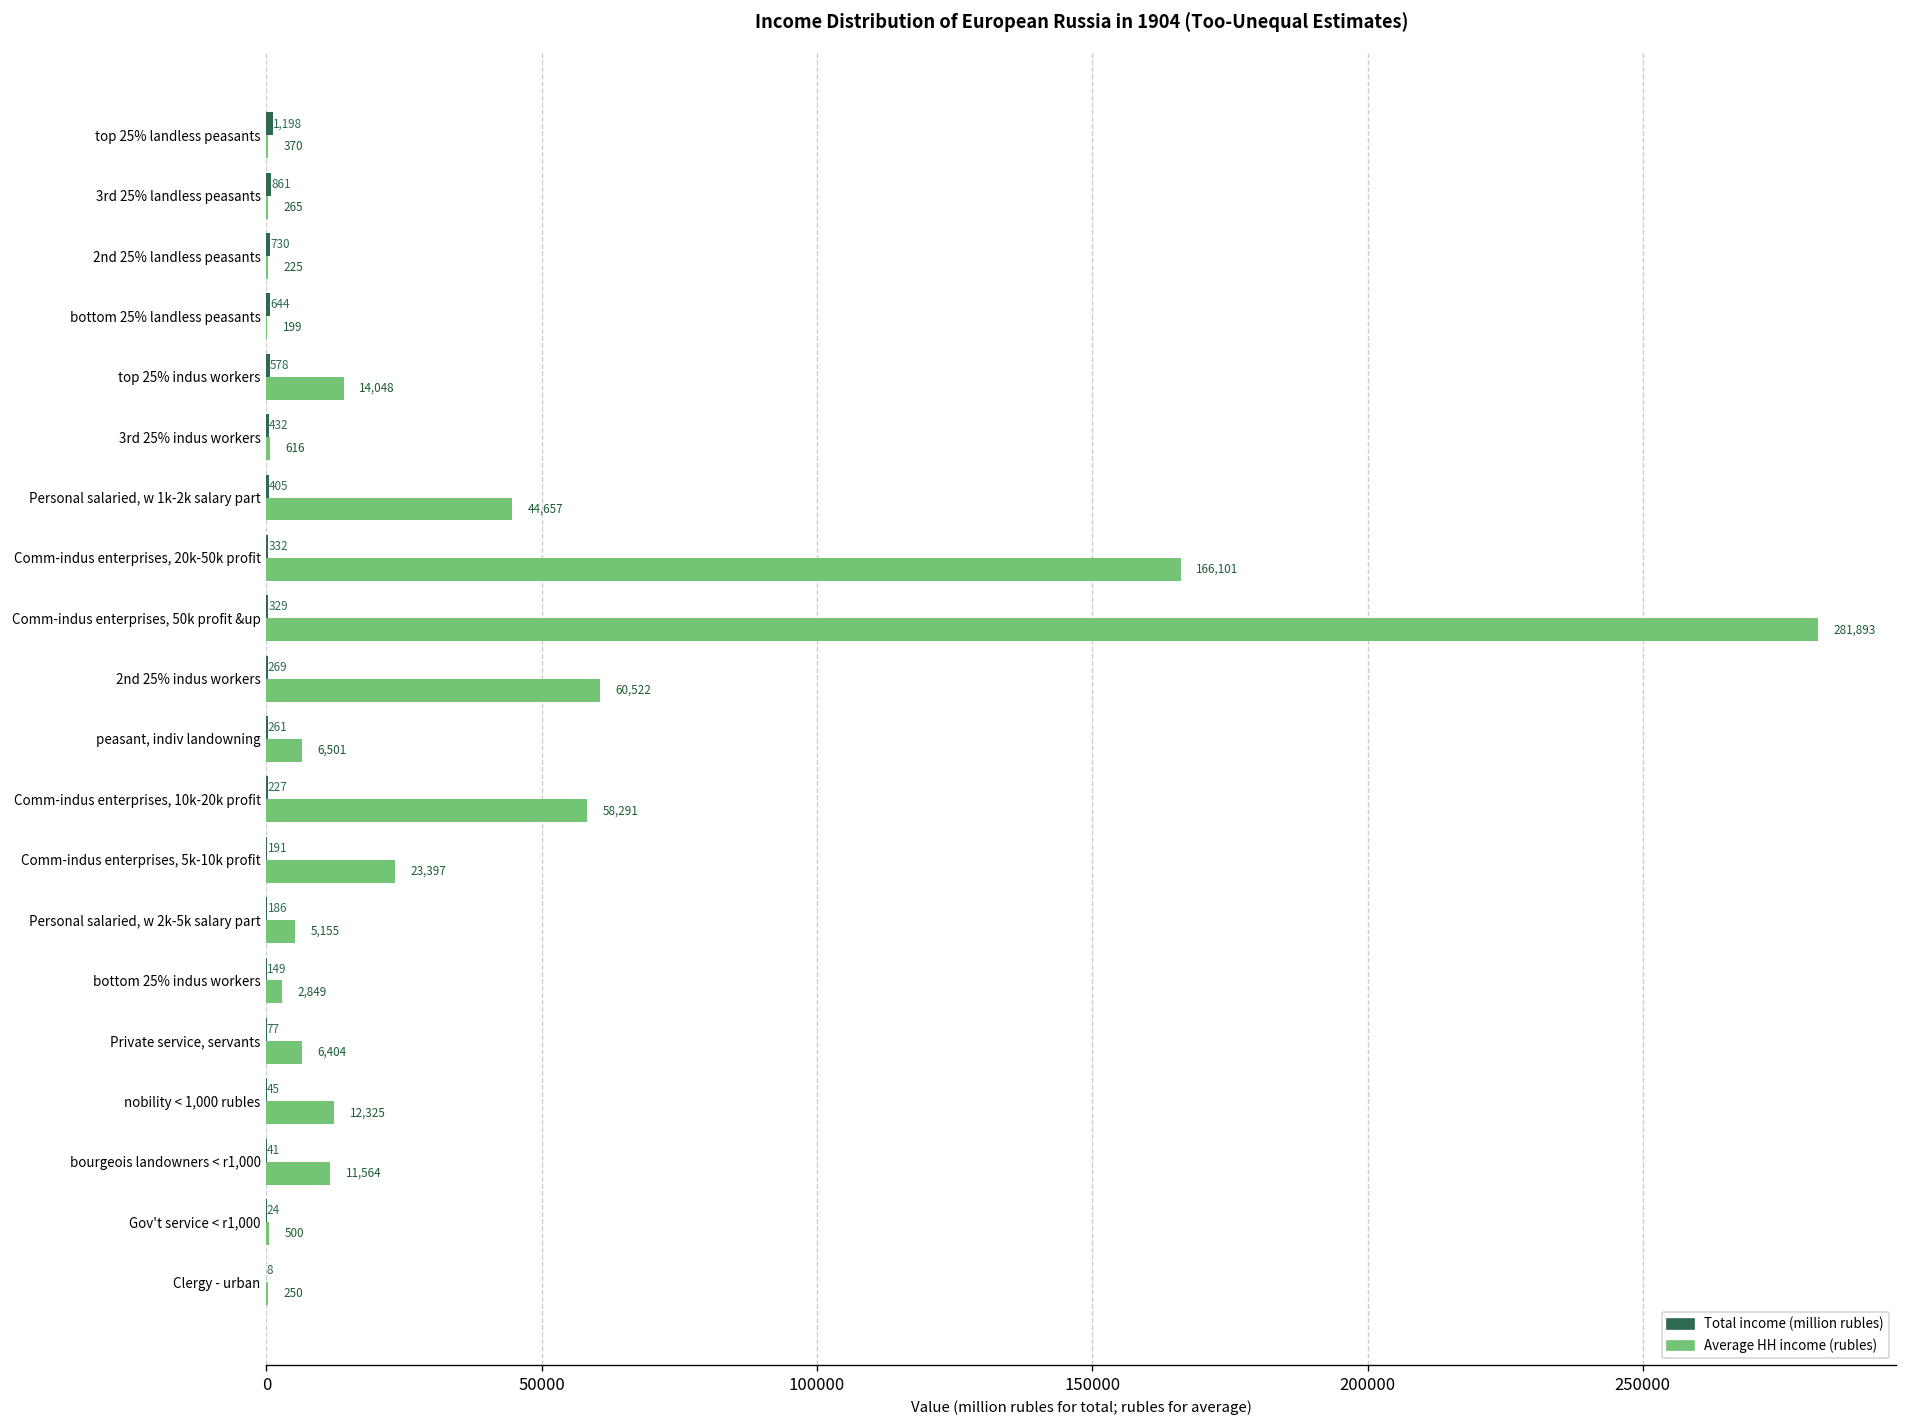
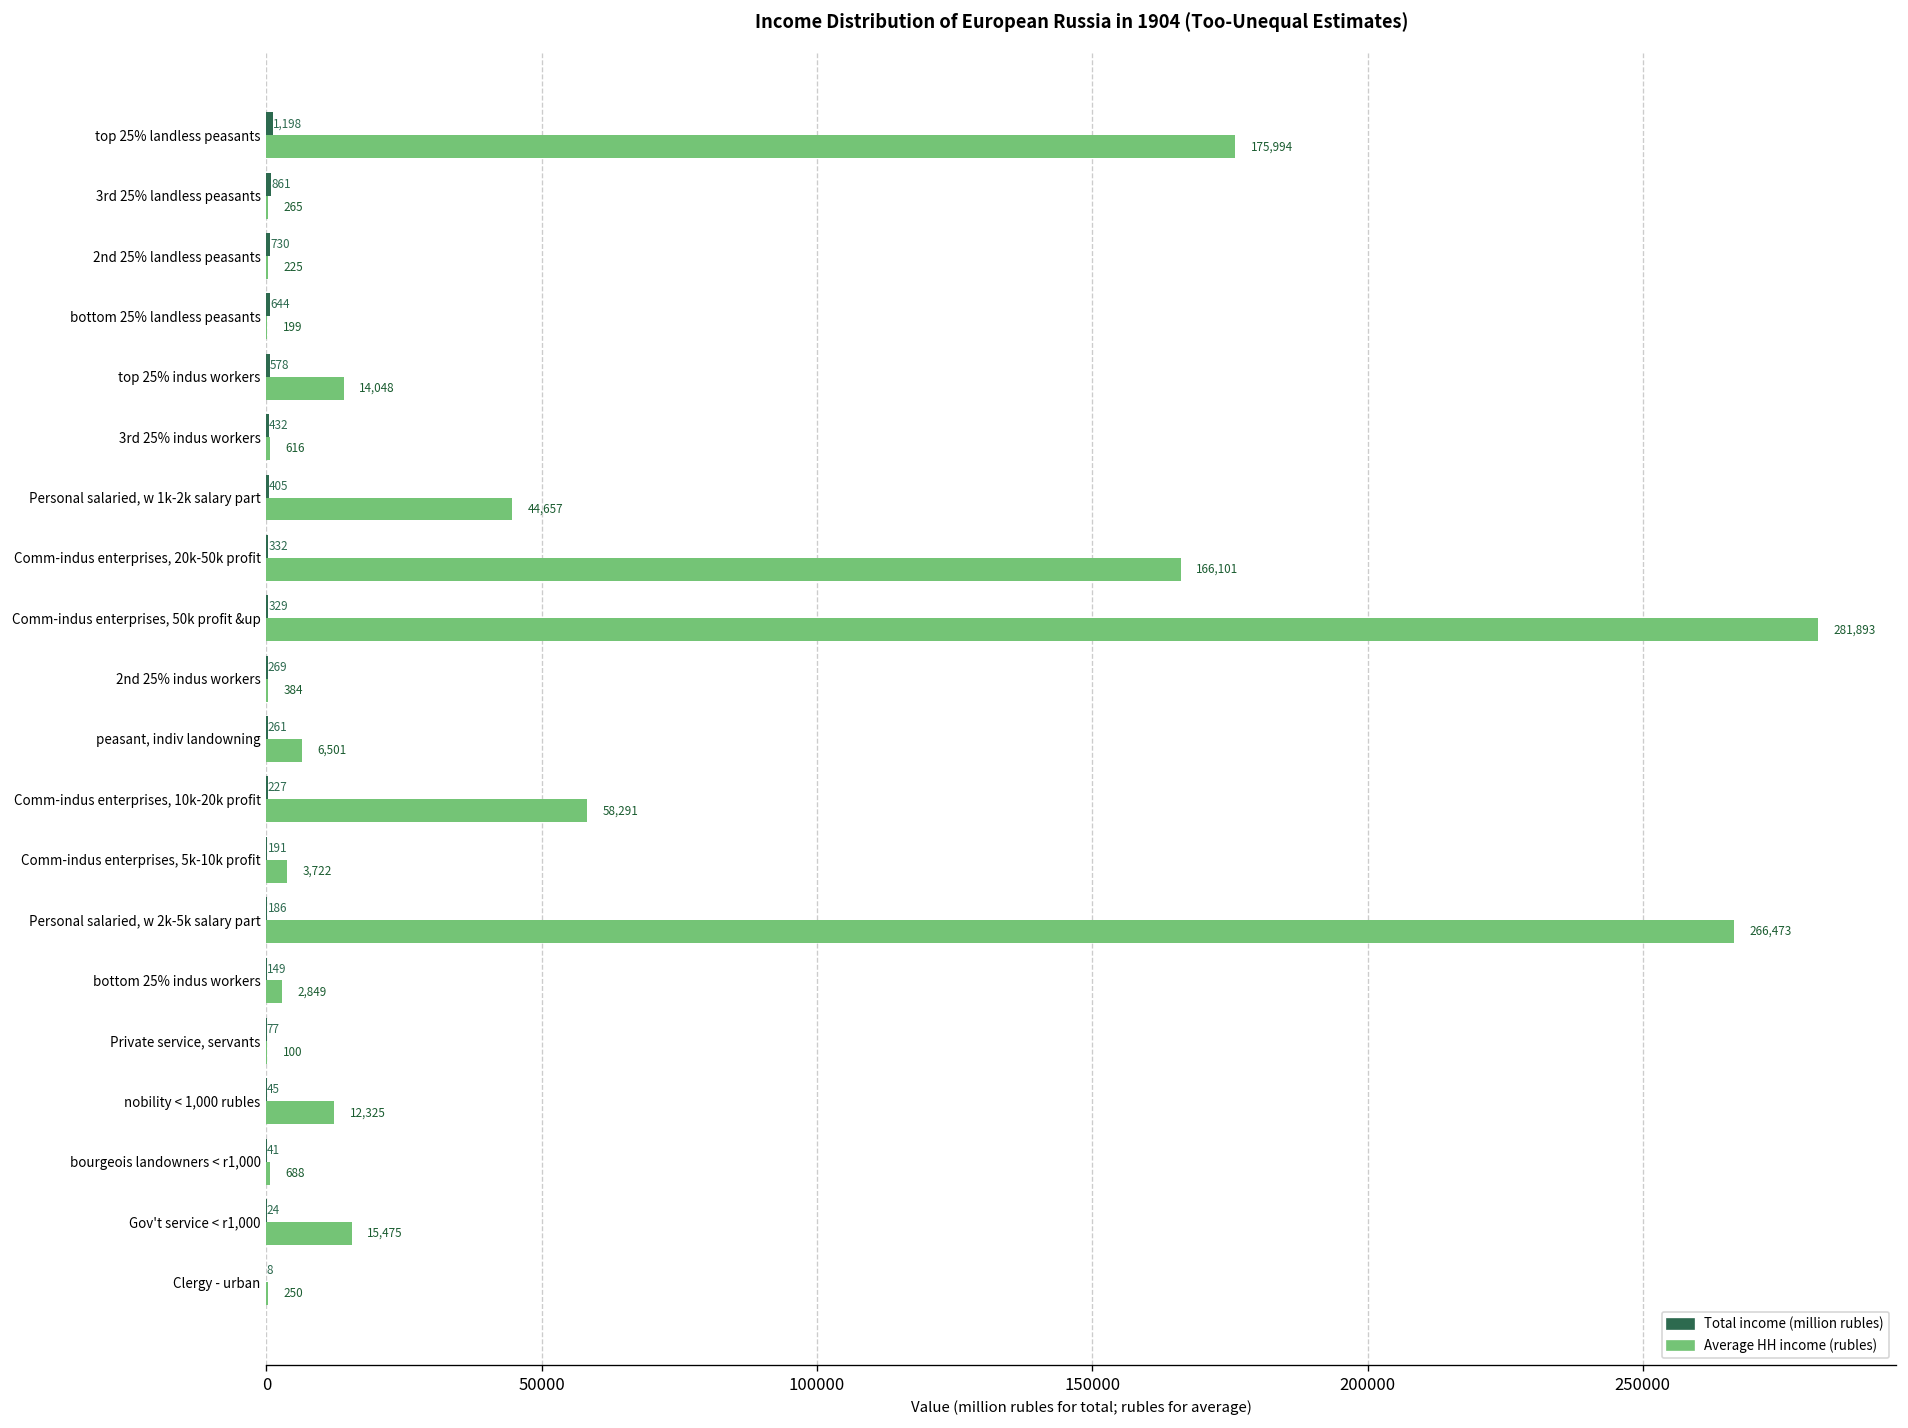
Average HH income (rubles), top 25% landless peasants: 370 -> 175,994
Average HH income (rubles), 2nd 25% indus workers: 60,522 -> 384
Average HH income (rubles), Comm-indus enterprises, 5k-10k profit: 23,397 -> 3,722
Average HH income (rubles), Personal salaried, w 2k-5k salary part: 5,155 -> 266,473
Average HH income (rubles), Private service, servants: 6,404 -> 100
Average HH income (rubles), bourgeois landowners < r1,000: 11,564 -> 688
Average HH income (rubles), Gov't service < r1,000: 500 -> 15,475
